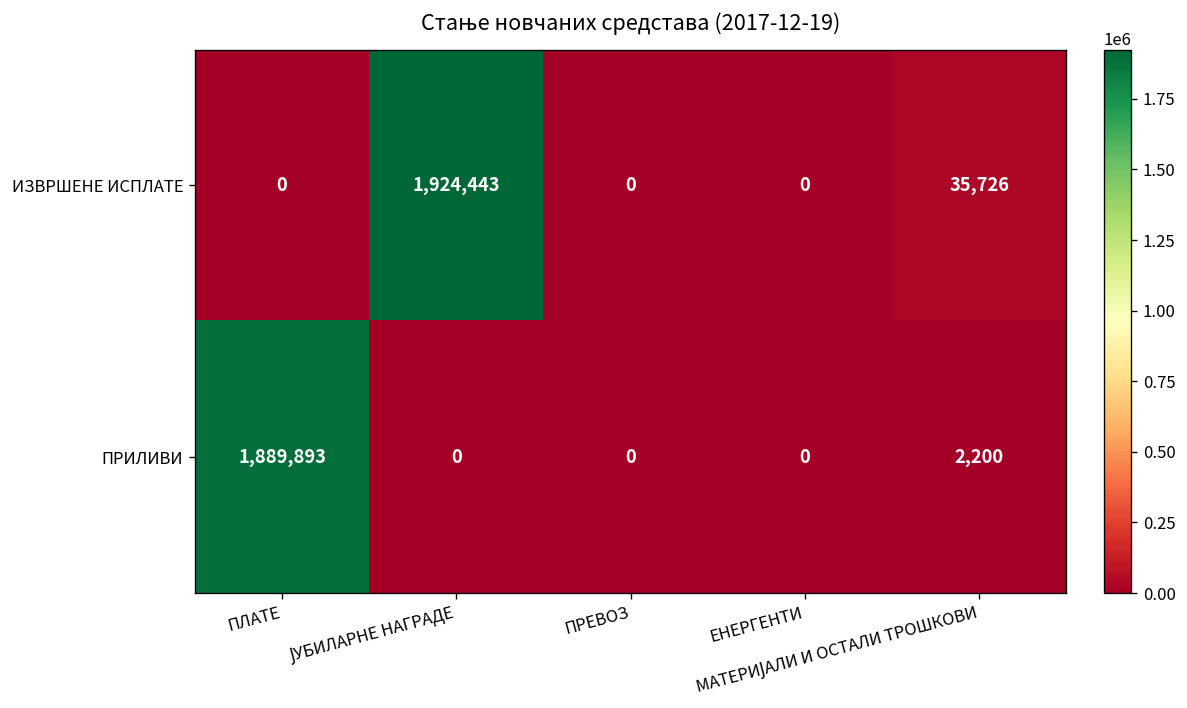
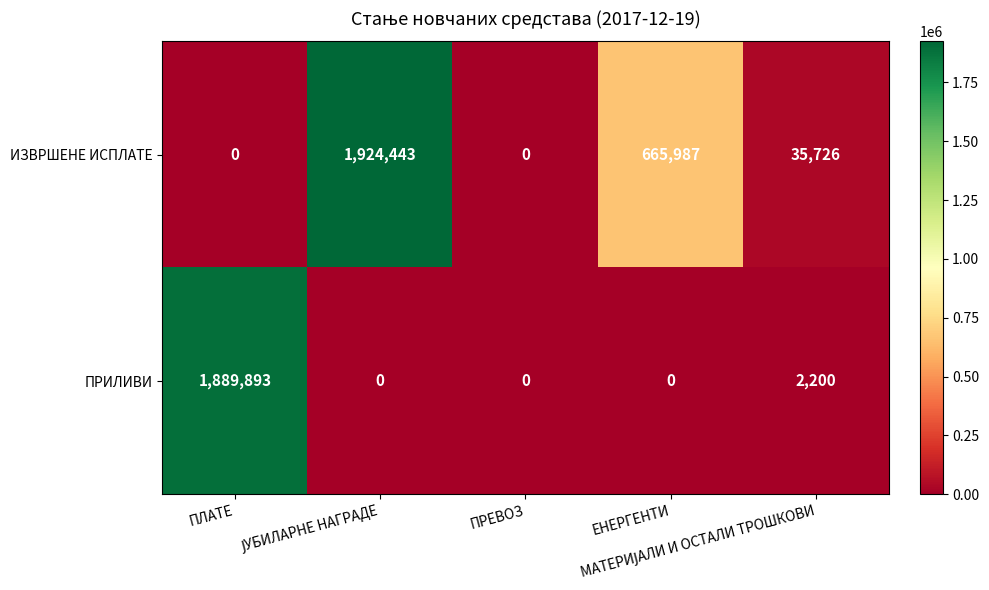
ИЗВРШЕНЕ ИСПЛАТЕ, ЕНЕРГЕНТИ: 0 -> 665,987
